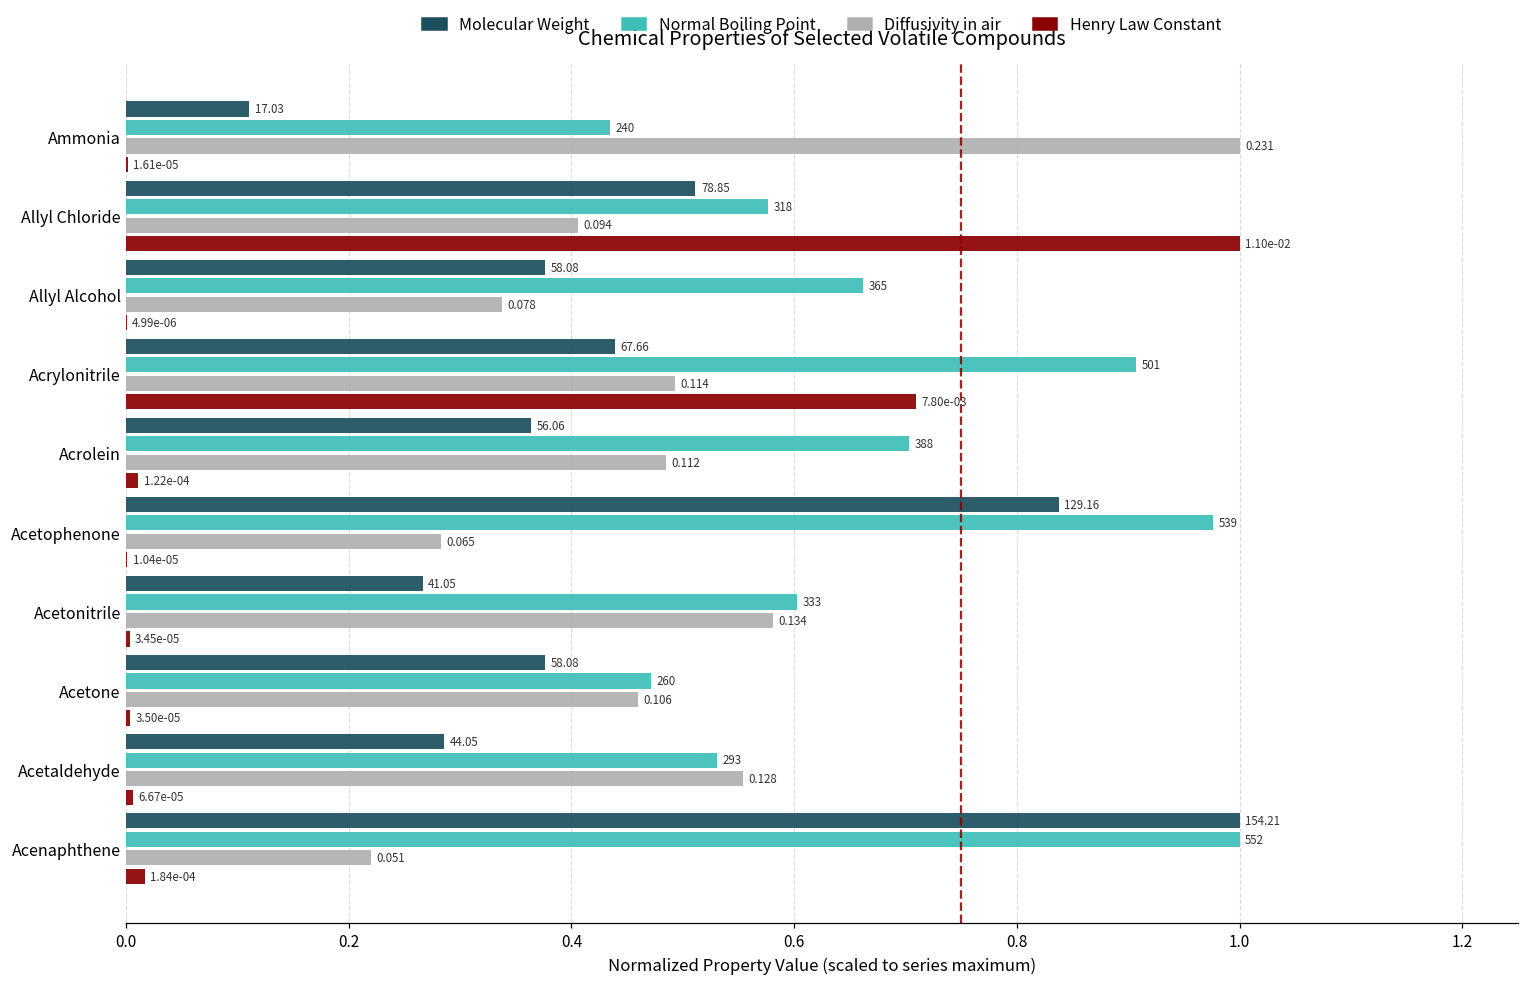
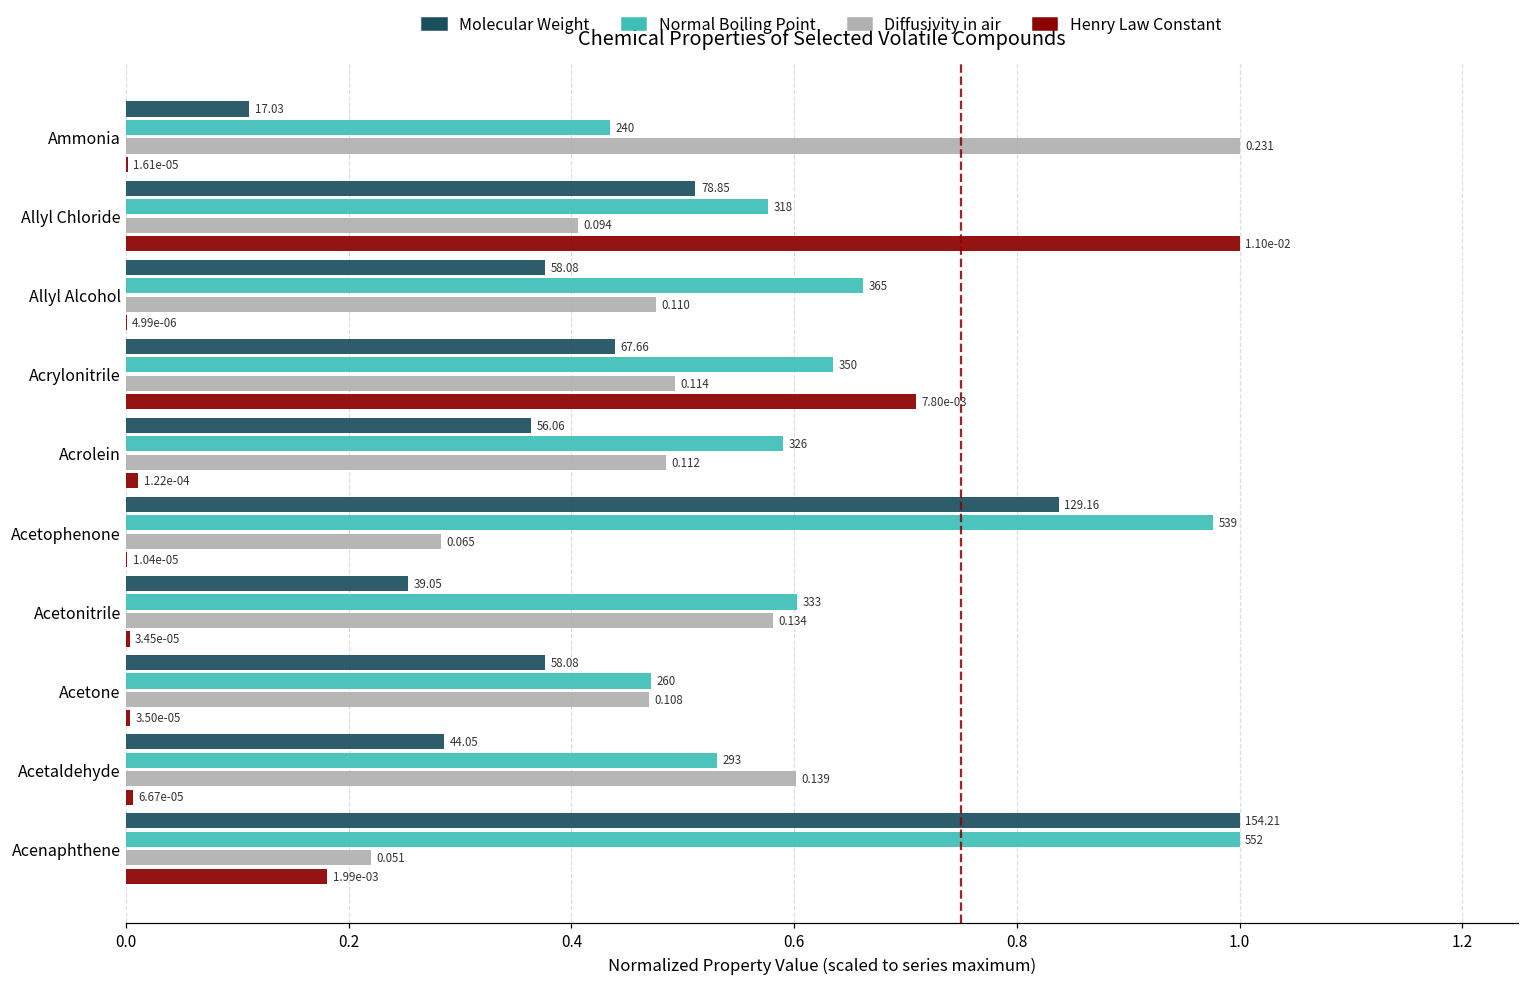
Diffusivity in air, Allyl Alcohol: 0.078 -> 0.110
Normal Boiling Point, Acrylonitrile: 501 -> 350
Normal Boiling Point, Acrolein: 388 -> 326
Molecular Weight, Acetonitrile: 41.05 -> 39.05
Diffusivity in air, Acetone: 0.106 -> 0.108
Diffusivity in air, Acetaldehyde: 0.128 -> 0.139
Henry Law Constant, Acenaphthene: 1.84e-04 -> 1.99e-03
